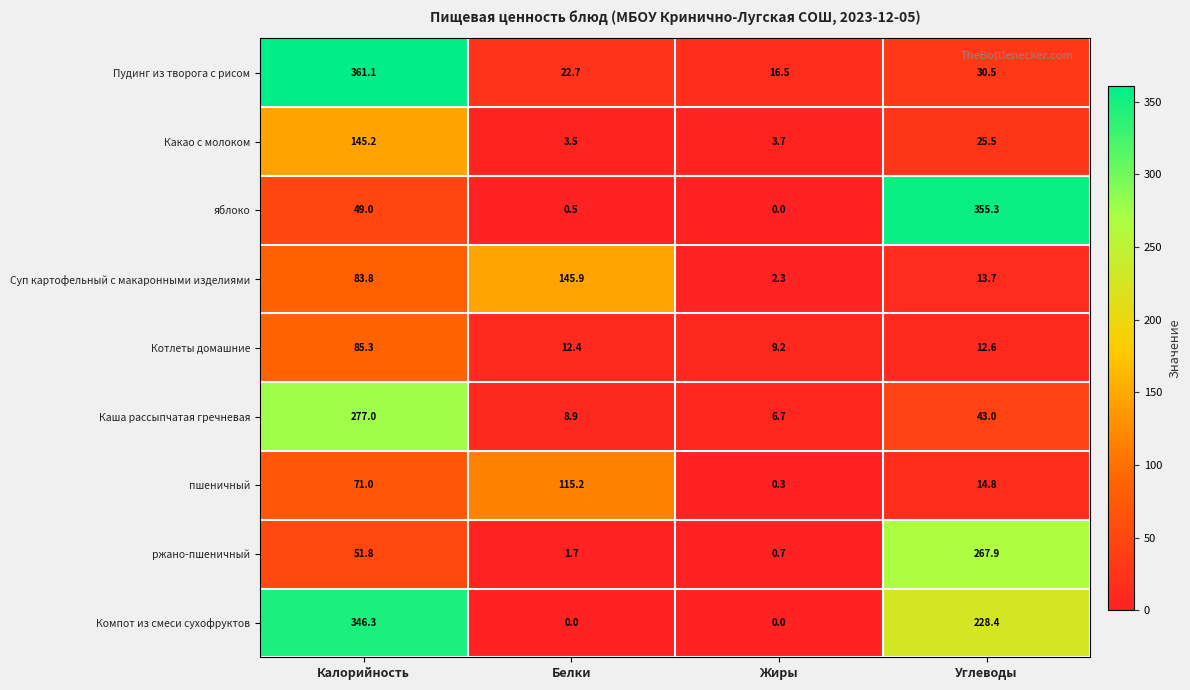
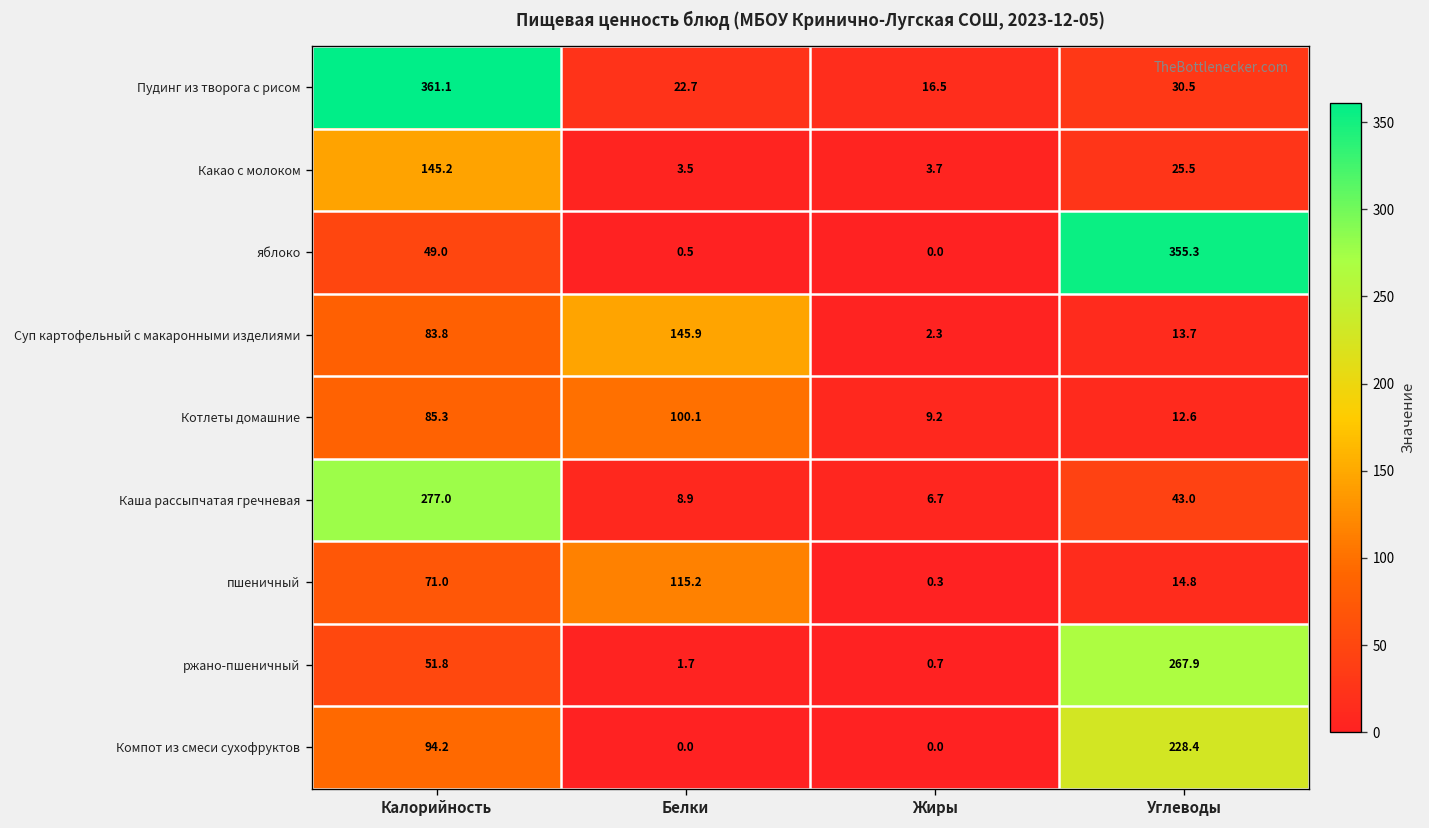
Котлеты домашние, Белки: 12.4 -> 100.1
Компот из смеси сухофруктов, Калорийность: 346.3 -> 94.2
